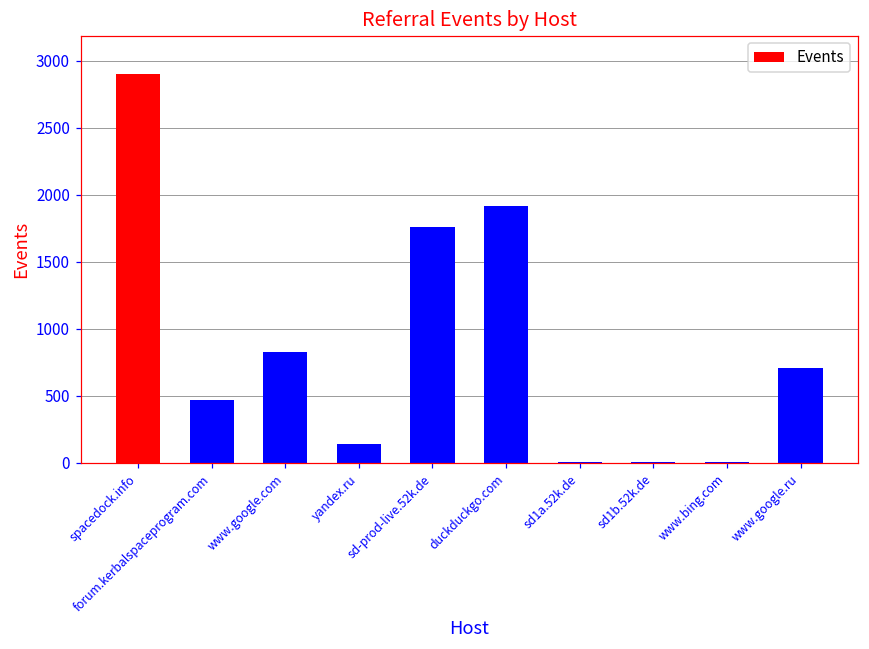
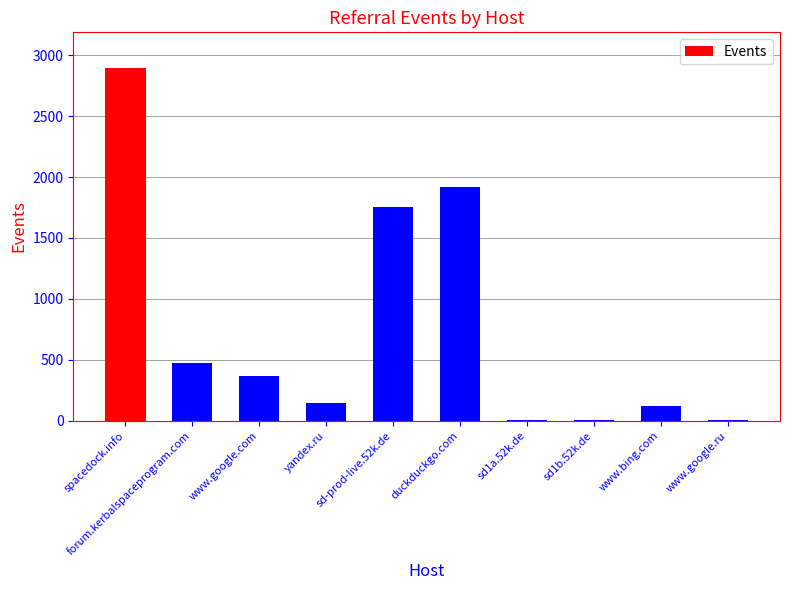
www.google.com: 830 -> 370
www.bing.com: 10 -> 120
www.google.ru: 710 -> 0
